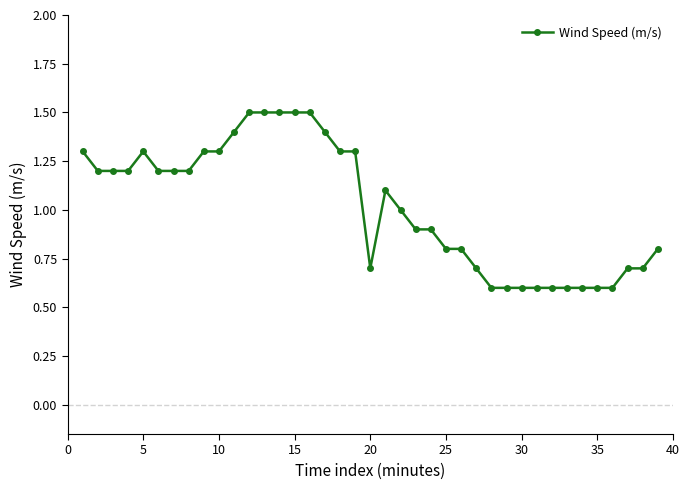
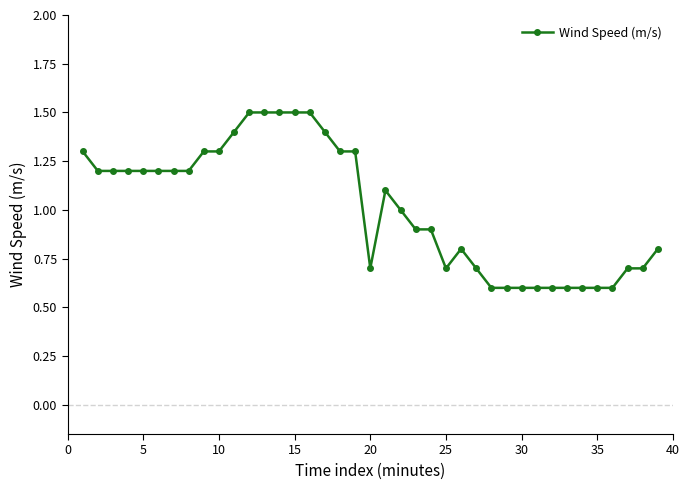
5: 1.3 -> 1.2
25: 0.8 -> 0.7
